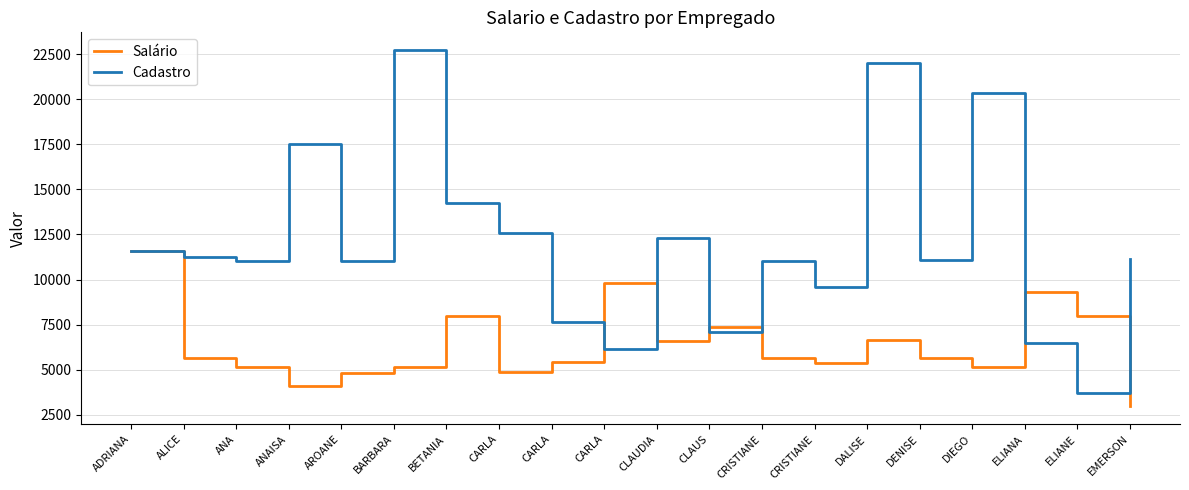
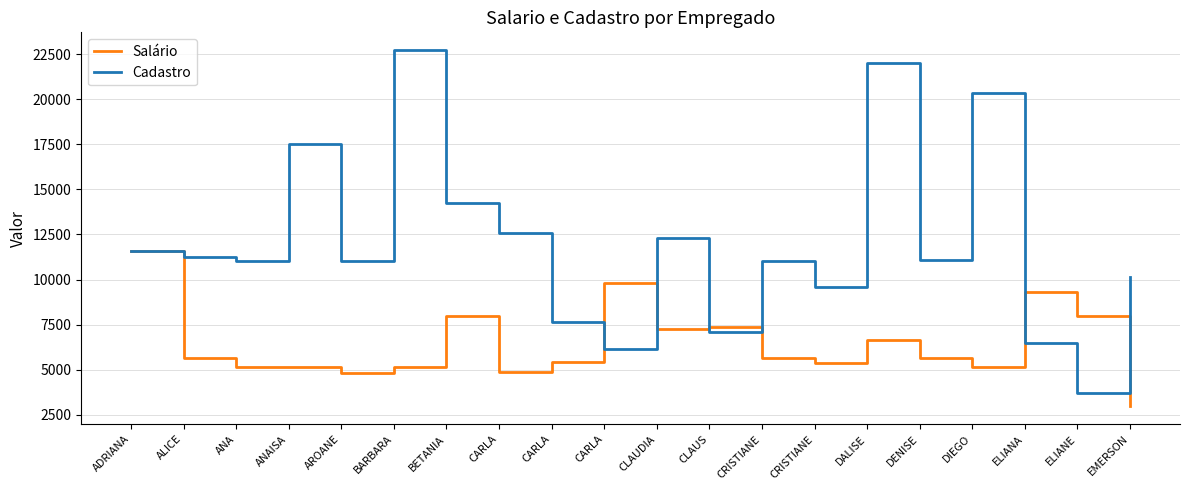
Salário, ANAISA: 4100 -> 5100
Salário, CLAUDIA: 6600 -> 7200
Cadastro, EMERSON: 11100 -> 10200
